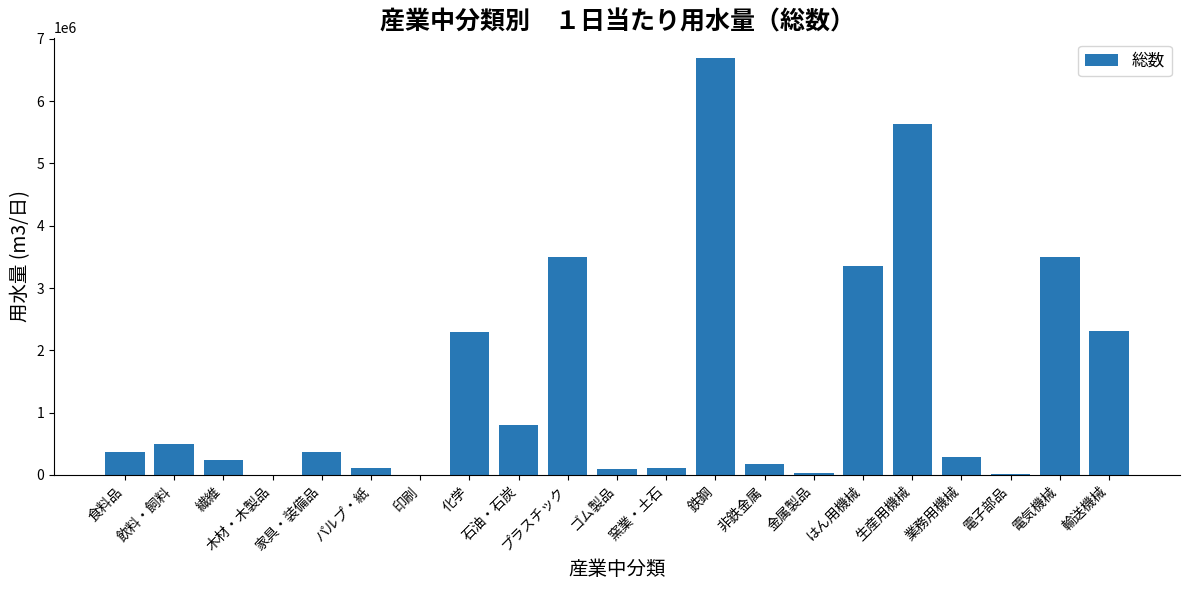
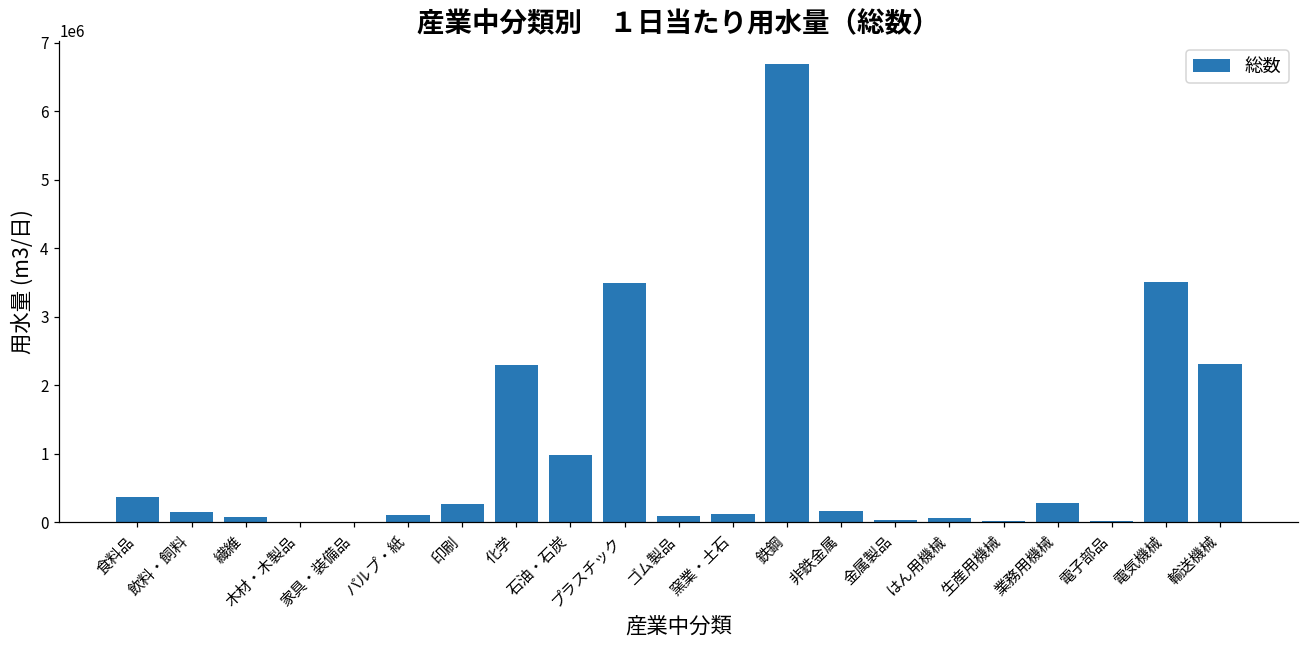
飲料・飼料: 500000 -> 200000
繊維: 200000 -> 100000
家具・装備品: 400000 -> 0
印刷: 0 -> 300000
石油・石炭: 800000 -> 1000000
はん用機械: 3400000 -> 100000
生産用機械: 5600000 -> 0
